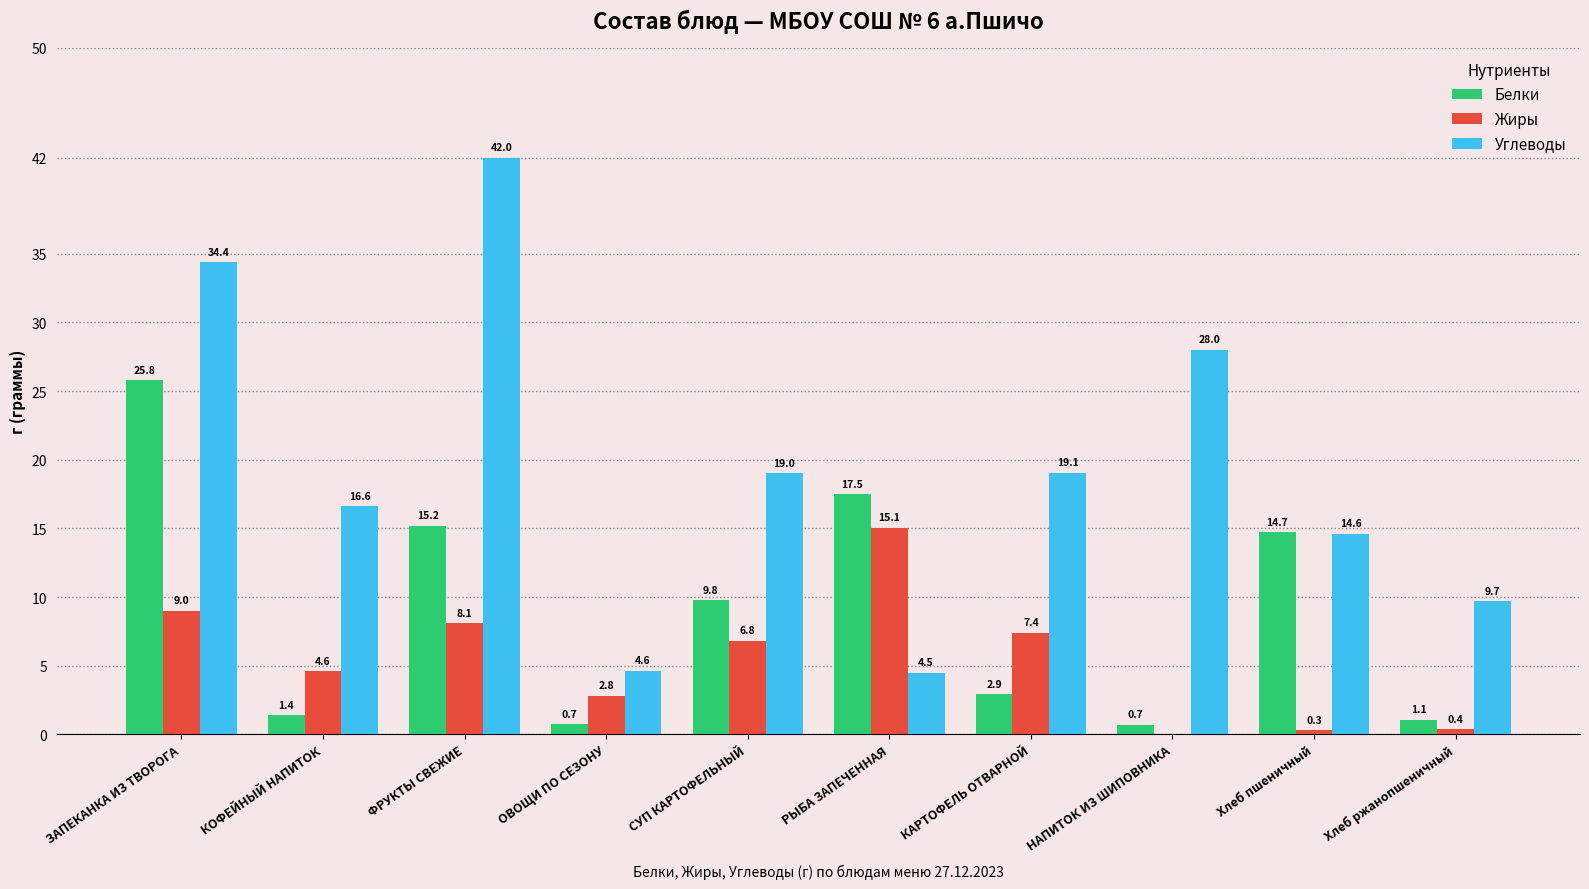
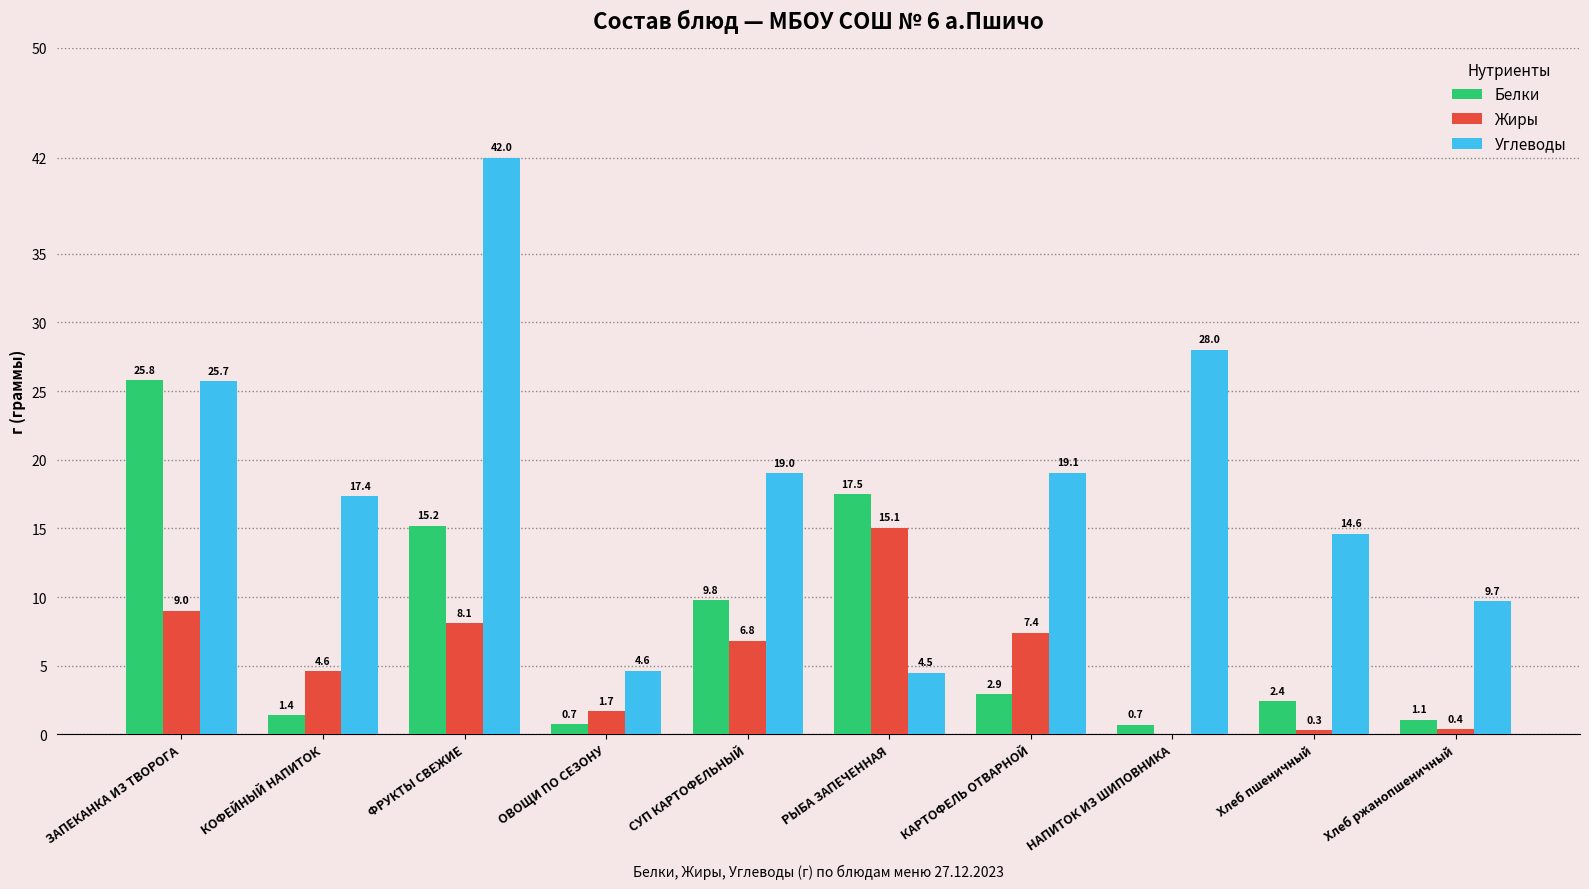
Углеводы, ЗАПЕКАНКА ИЗ ТВОРОГА: 34.4 -> 25.7
Углеводы, КОФЕЙНЫЙ НАПИТОК: 16.6 -> 17.4
Жиры, ОВОЩИ ПО СЕЗОНУ: 2.8 -> 1.7
Белки, Хлеб пшеничный: 14.7 -> 2.4
